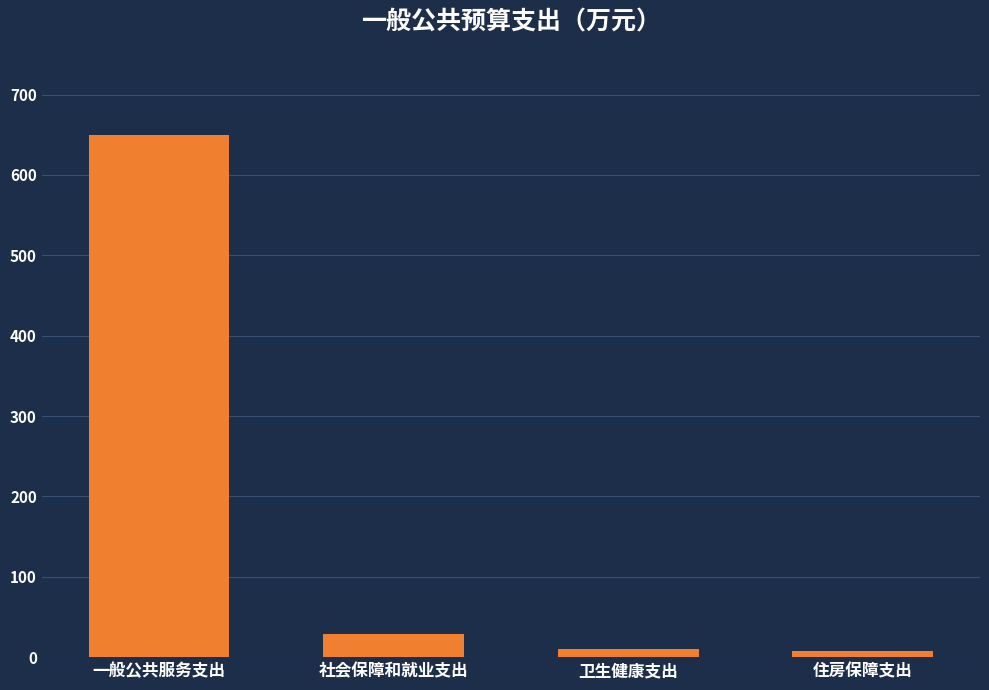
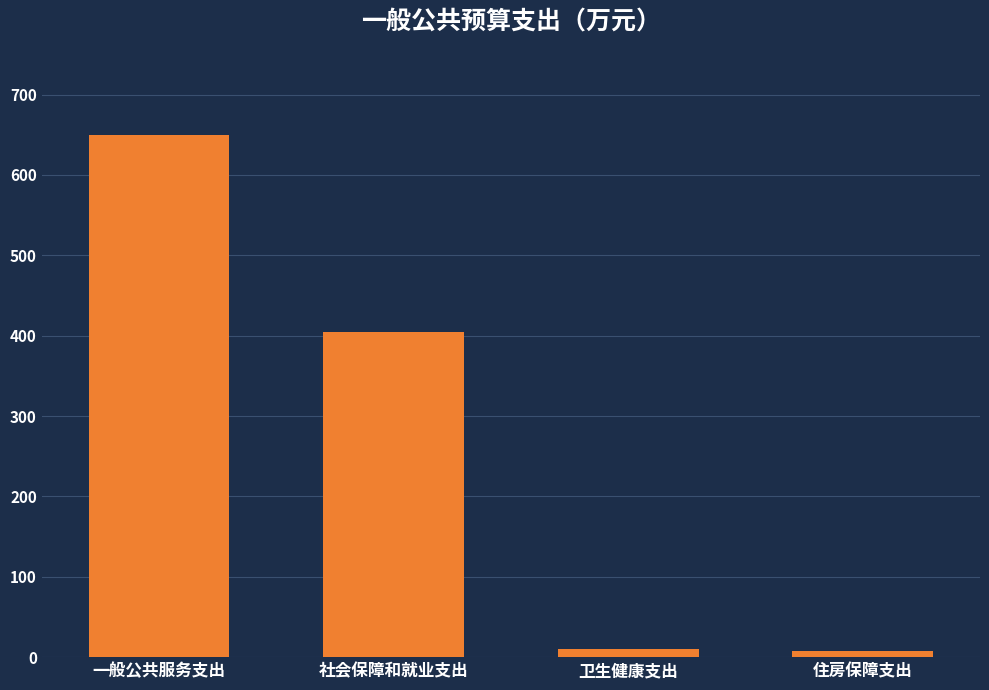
社会保障和就业支出: 30 -> 400
